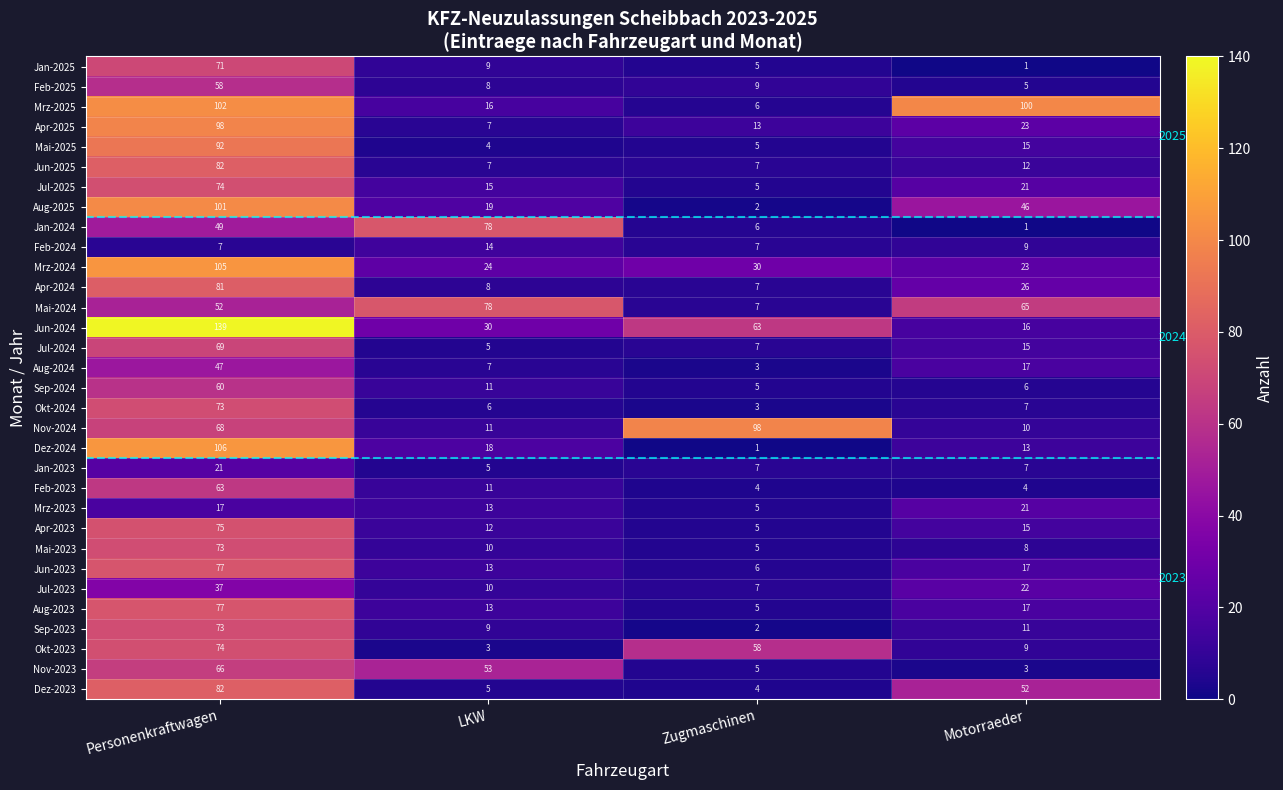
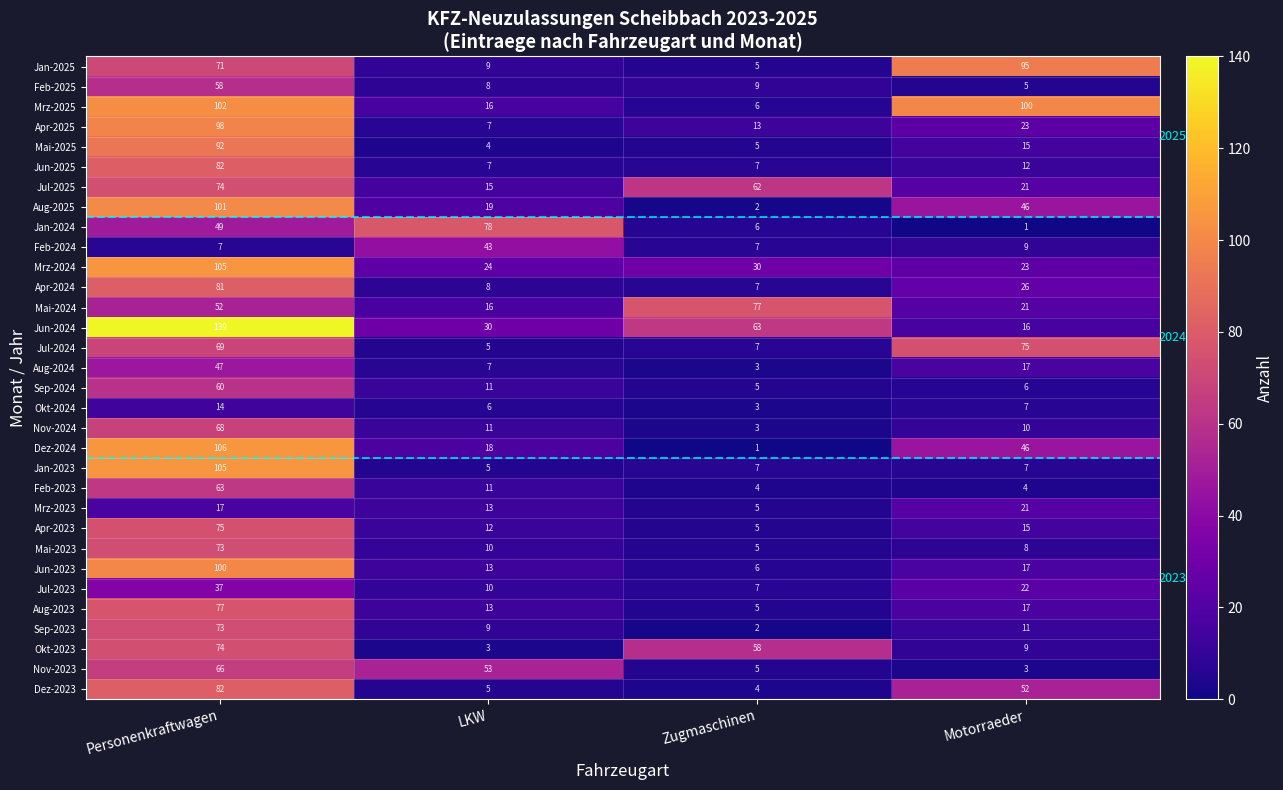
Jan-2025, Motorraeder: 1 -> 95
Jul-2025, Zugmaschinen: 5 -> 62
Feb-2024, LKW: 14 -> 43
Mai-2024, LKW: 78 -> 16
Mai-2024, Zugmaschinen: 7 -> 77
Mai-2024, Motorraeder: 65 -> 21
Jul-2024, Motorraeder: 15 -> 75
Okt-2024, Personenkraftwagen: 73 -> 14
Nov-2024, Zugmaschinen: 98 -> 3
Dez-2024, Motorraeder: 13 -> 46
Jan-2023, Personenkraftwagen: 21 -> 105
Jun-2023, Personenkraftwagen: 77 -> 100
